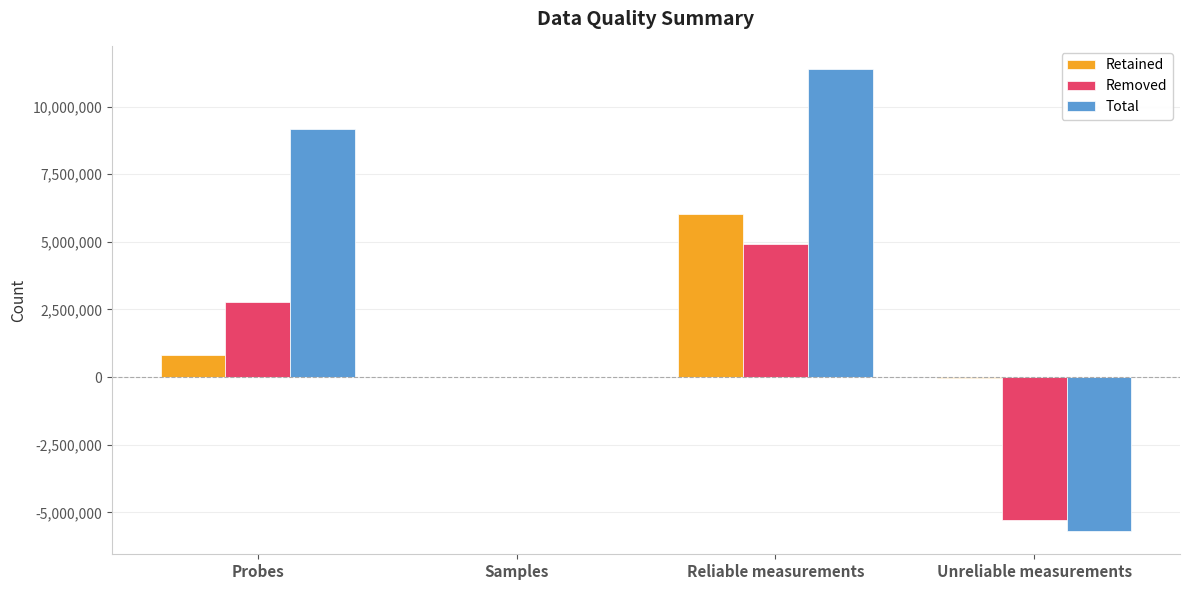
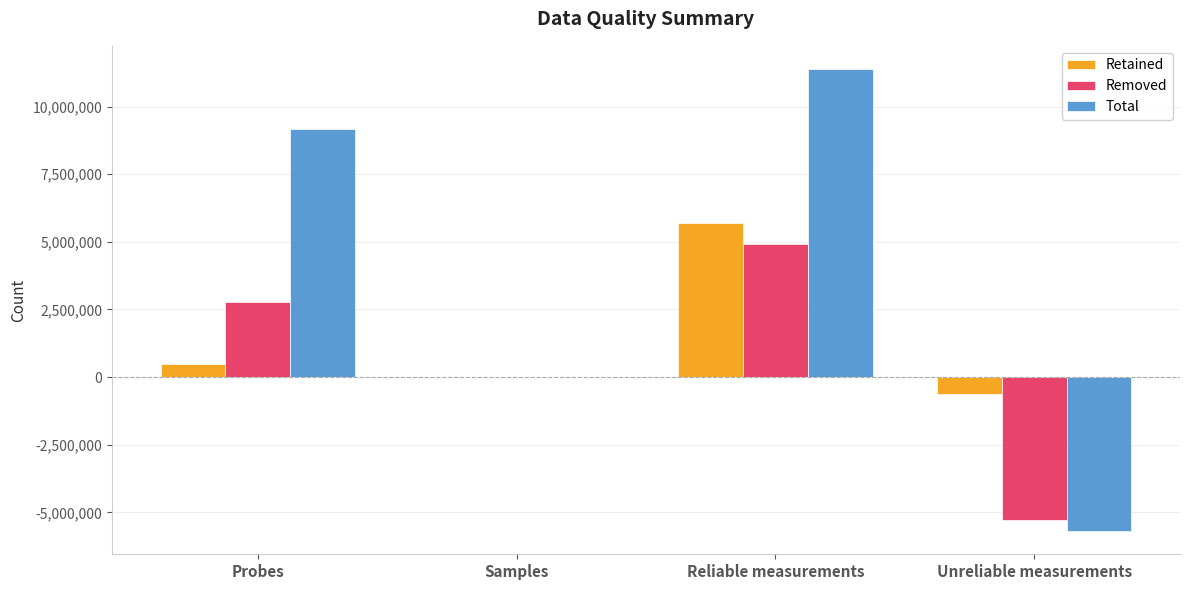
Retained, Probes: 800,000 -> 500,000
Retained, Reliable measurements: 6,000,000 -> 5,700,000
Retained, Unreliable measurements: 0 -> -600,000
